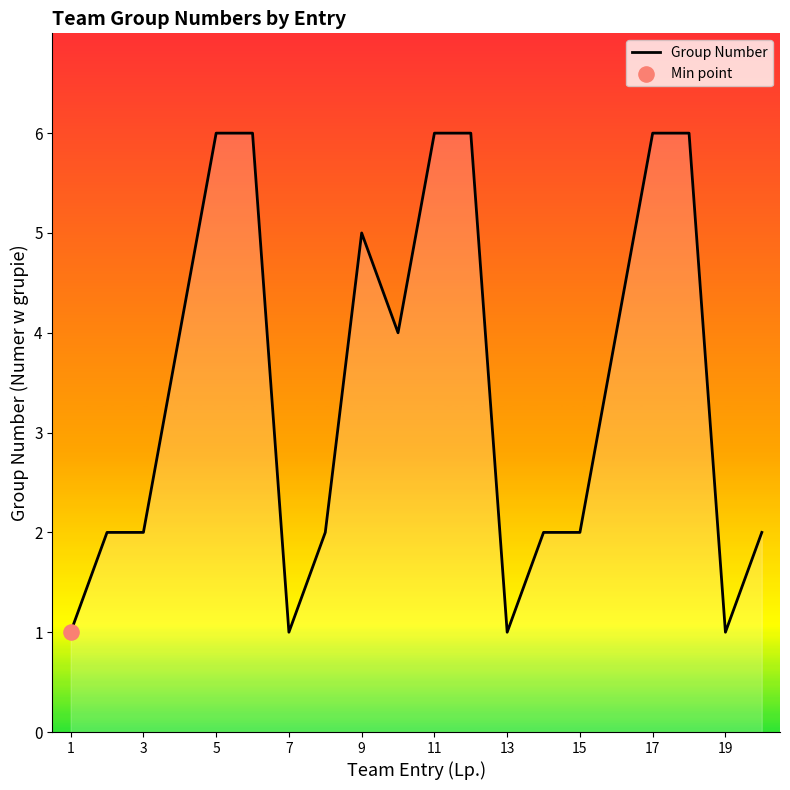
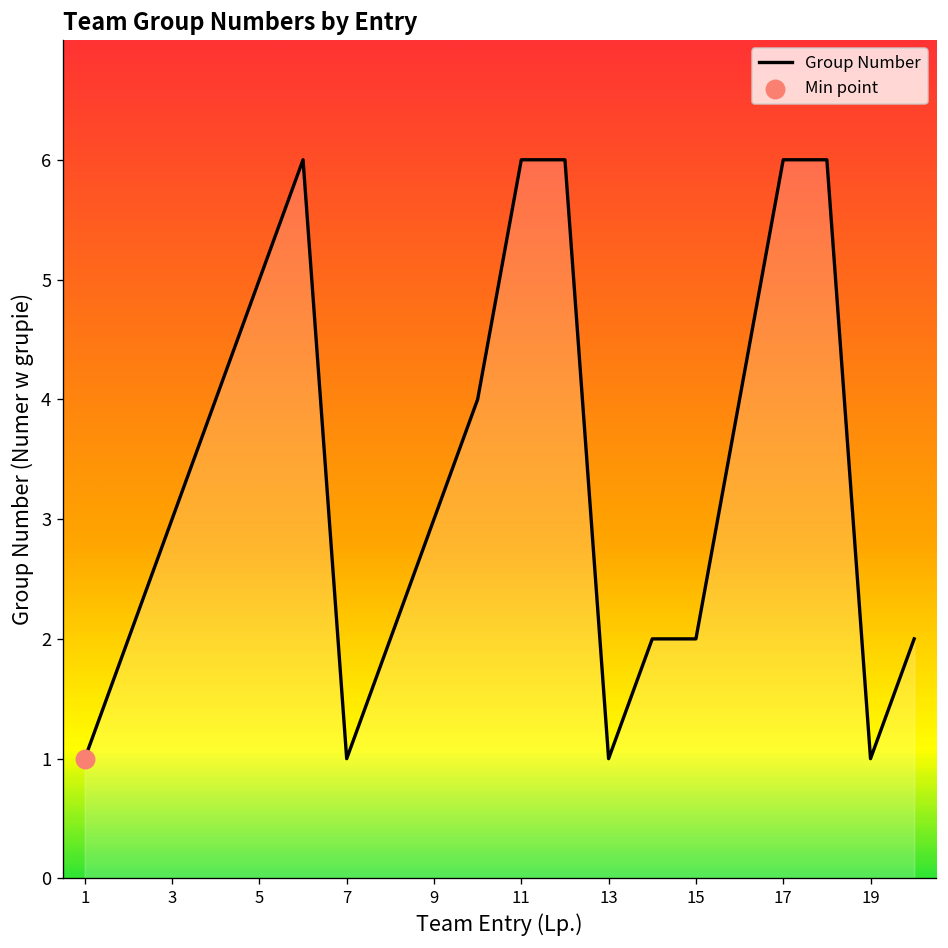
Group Number, 3: 2 -> 3
Group Number, 5: 6 -> 5
Group Number, 9: 5 -> 3
